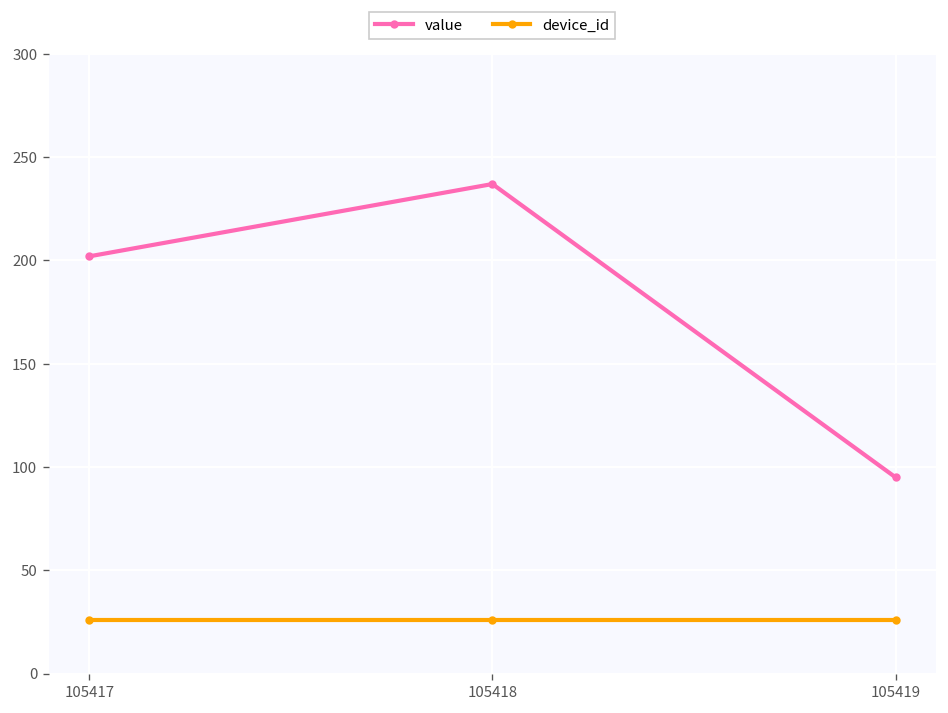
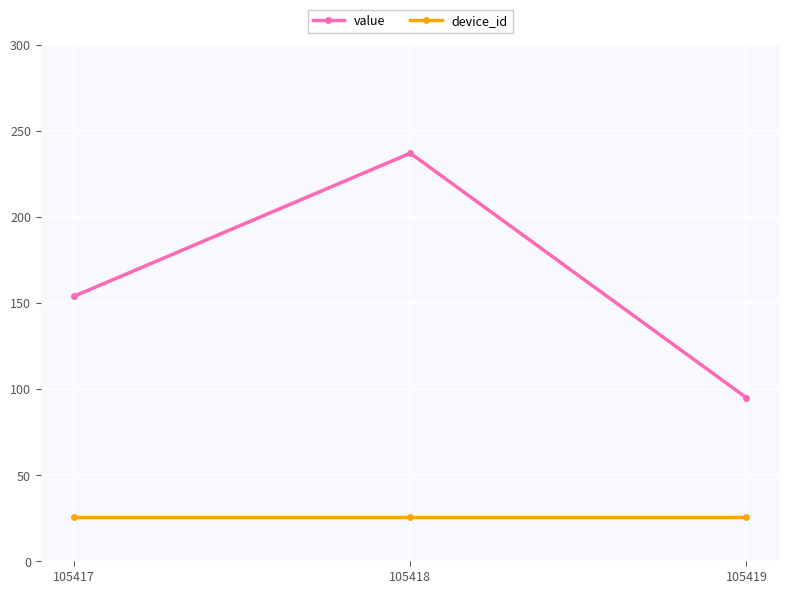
value, 105417: 202 -> 154
